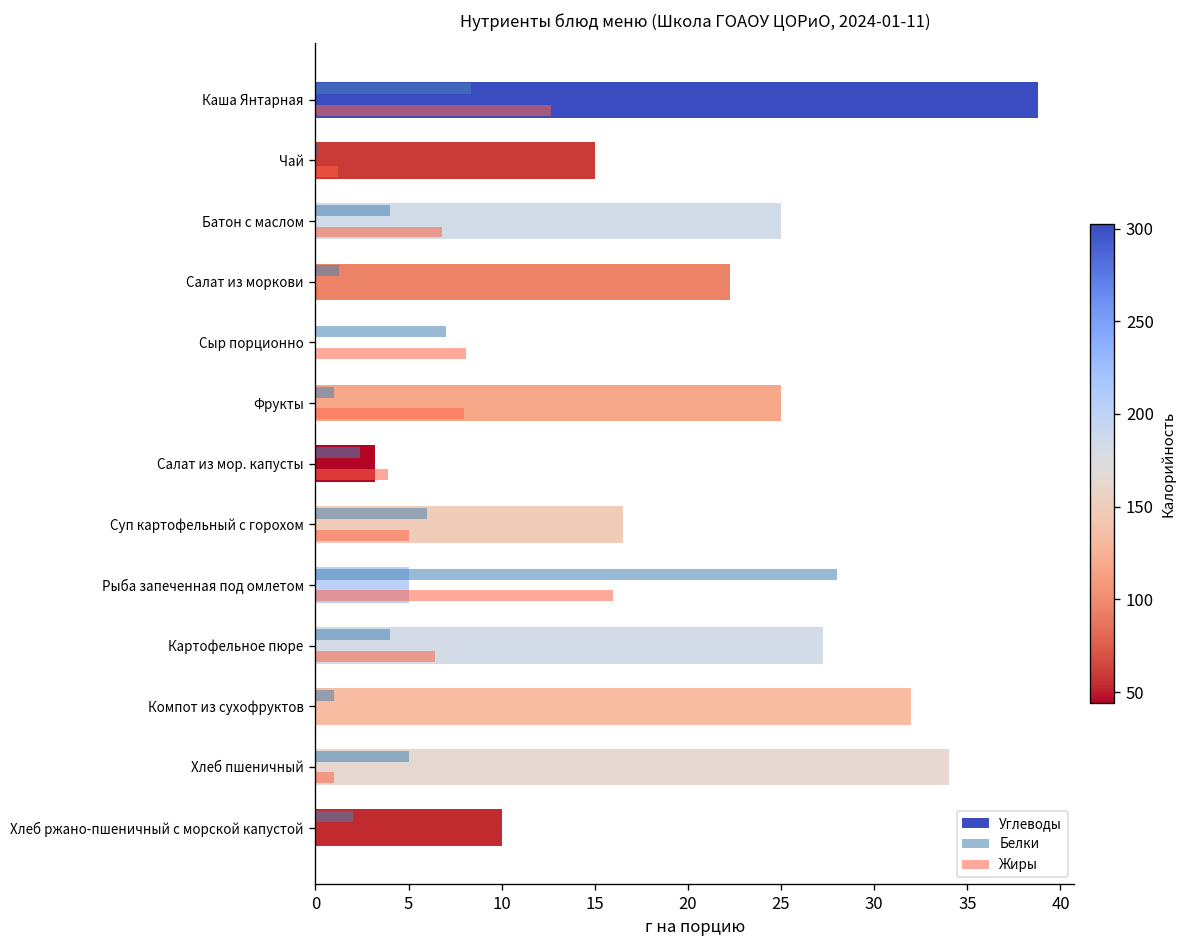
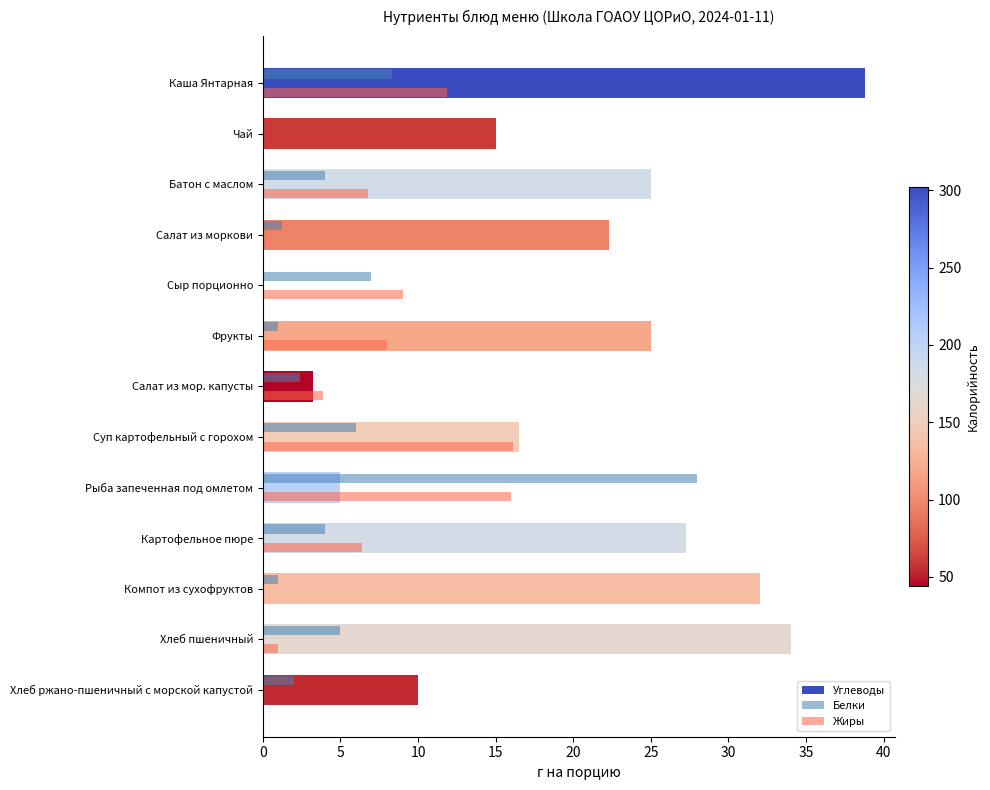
Жиры, Каша Янтарная: 12.6 -> 11.9
Жиры, Чай: 1.2 -> 0.0
Жиры, Сыр порционно: 8.1 -> 9.0
Жиры, Суп картофельный с горохом: 5.0 -> 16.1
